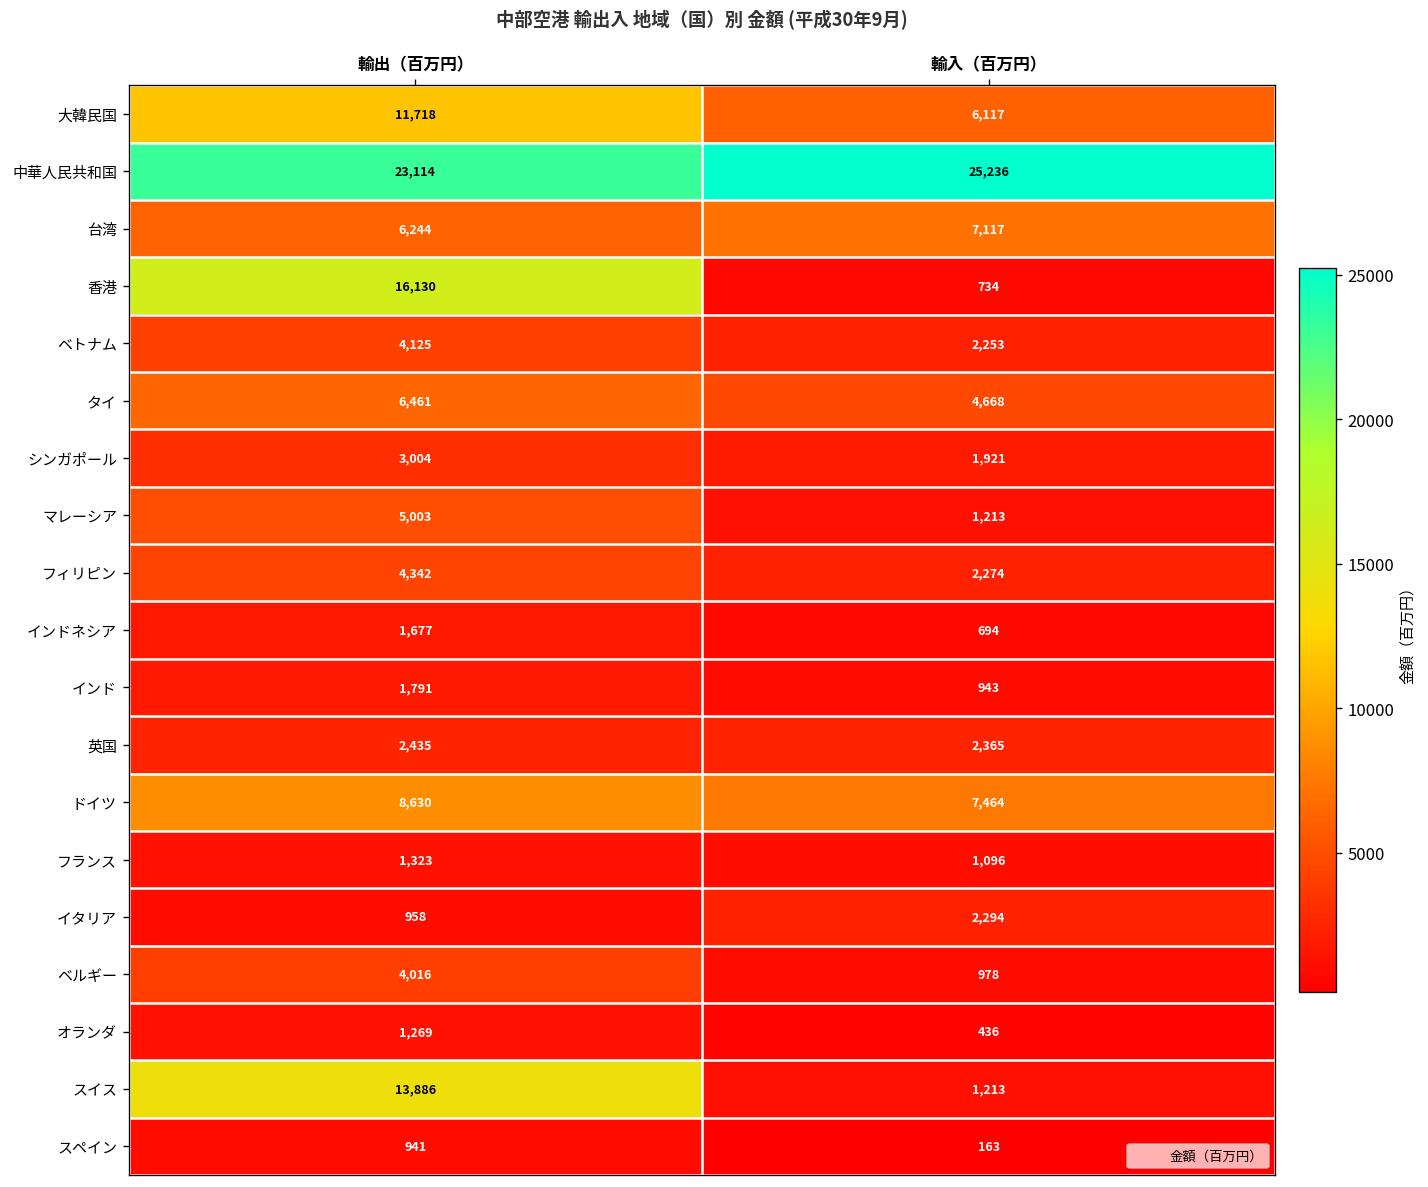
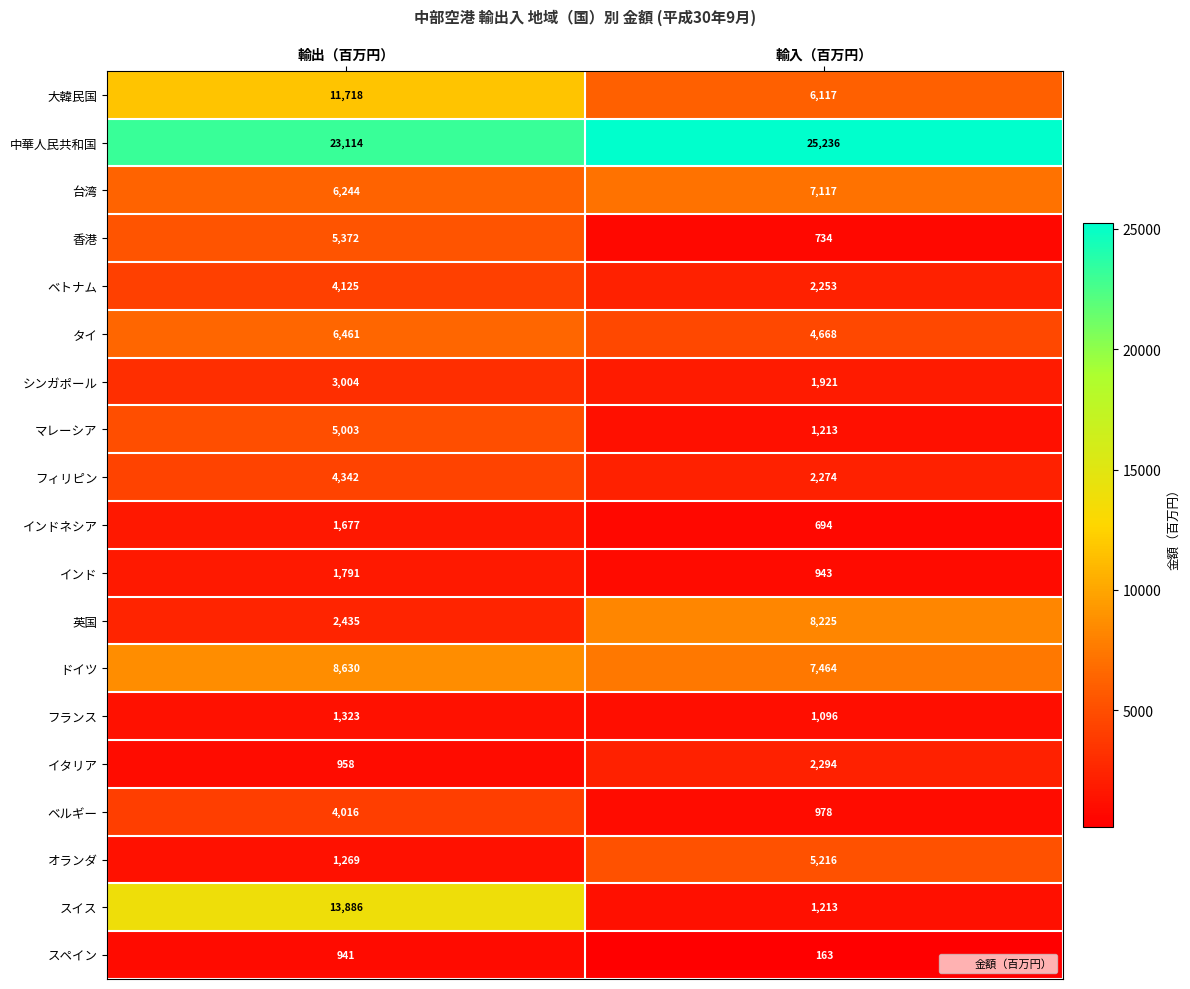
香港, 輸出（百万円）: 16,130 -> 5,372
英国, 輸入（百万円）: 2,365 -> 8,225
オランダ, 輸入（百万円）: 436 -> 5,216
